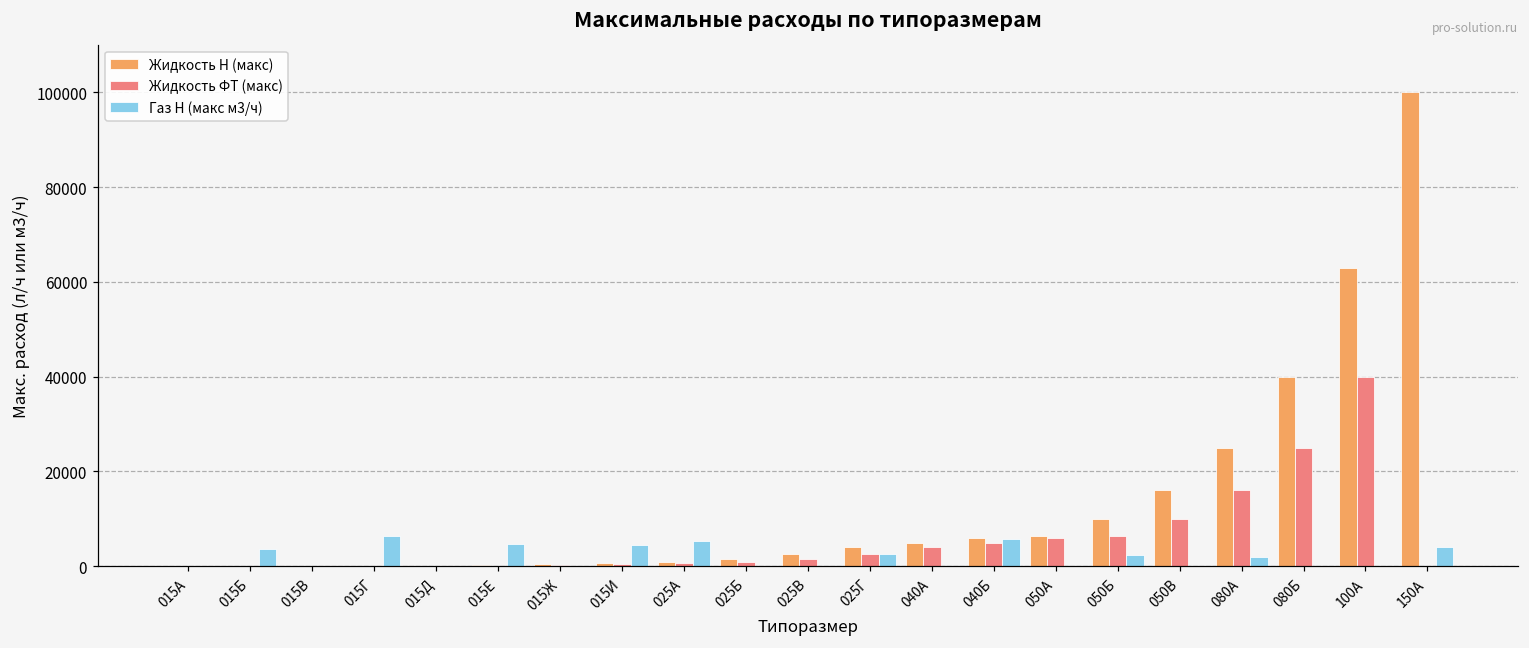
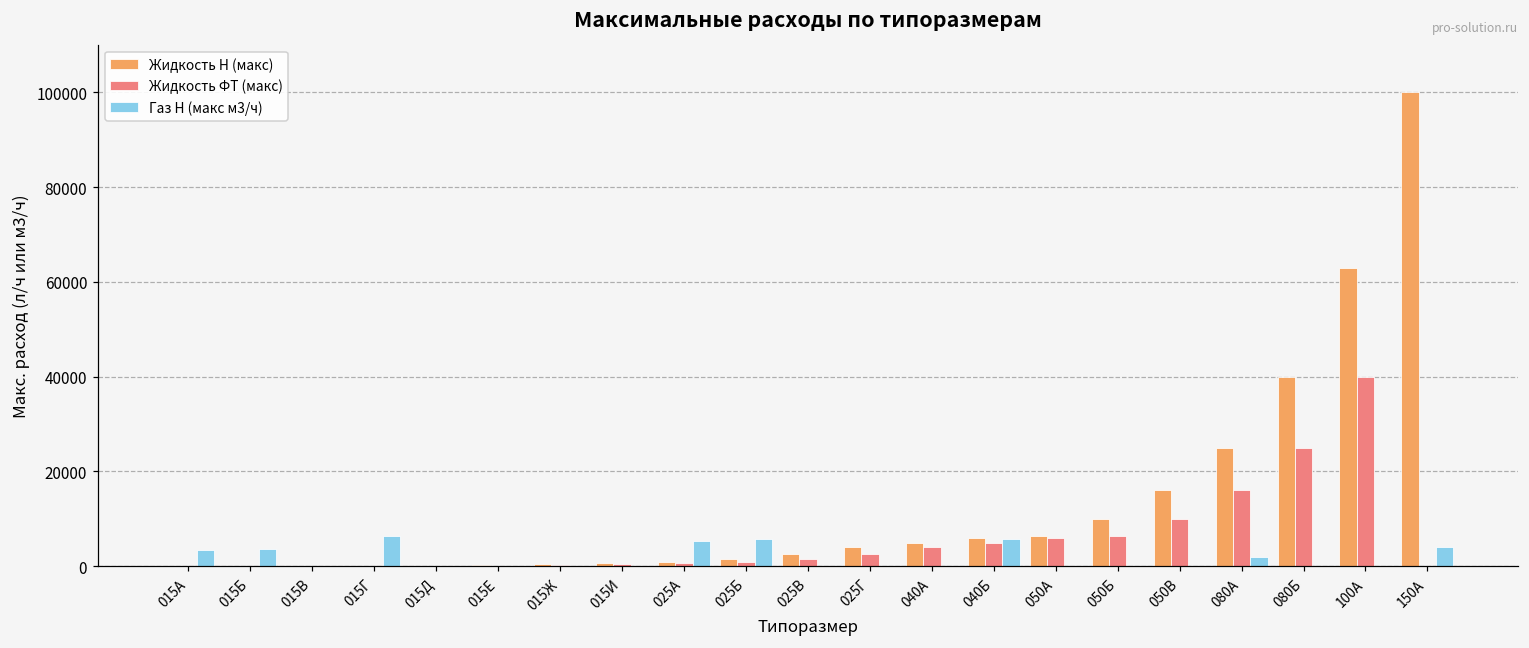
Газ Н (макс м3/ч), 015А: 0 -> 4000
Газ Н (макс м3/ч), 015Е: 5000 -> 0
Газ Н (макс м3/ч), 015И: 4000 -> 0
Газ Н (макс м3/ч), 025Б: 0 -> 6000
Газ Н (макс м3/ч), 025Г: 3000 -> 0
Газ Н (макс м3/ч), 050Б: 2000 -> 0
